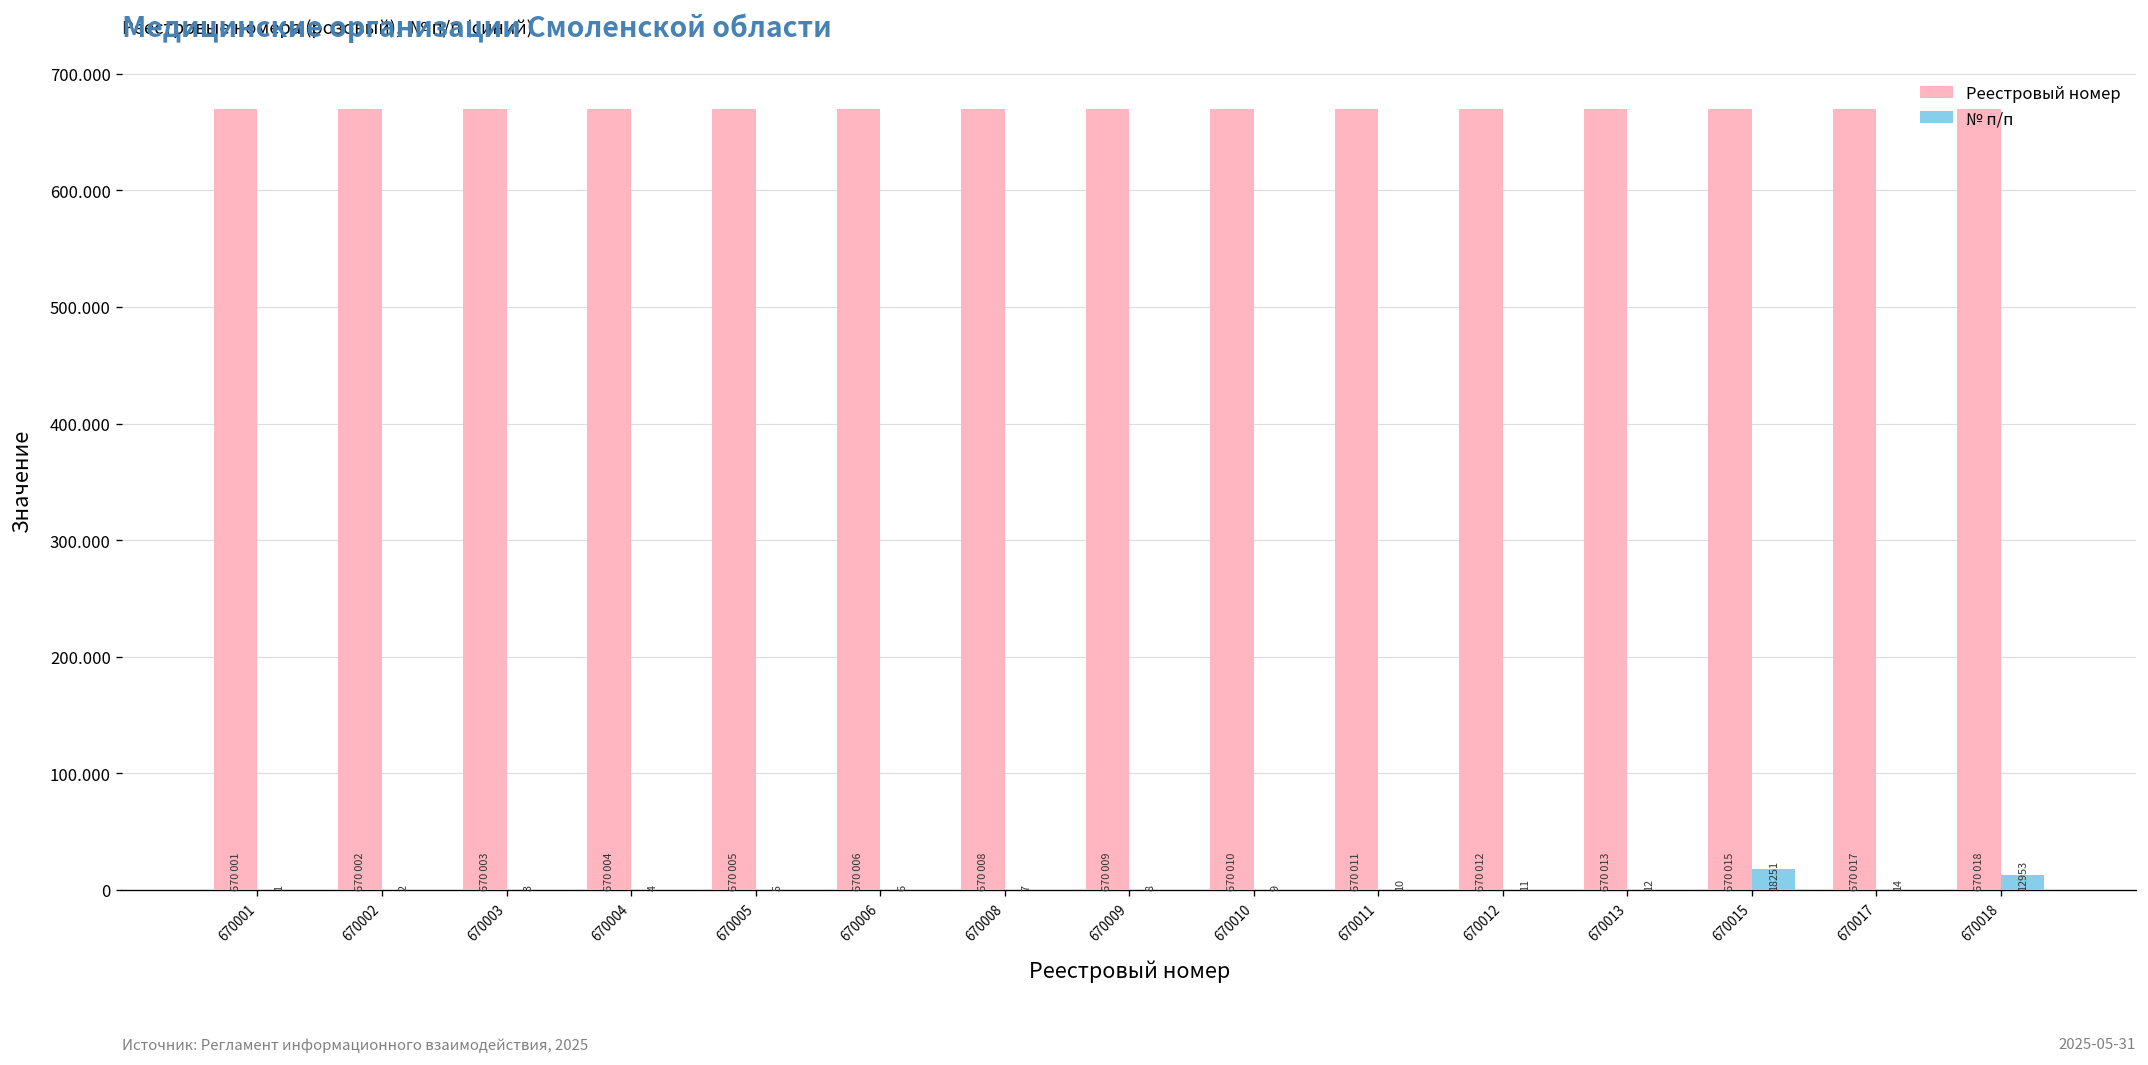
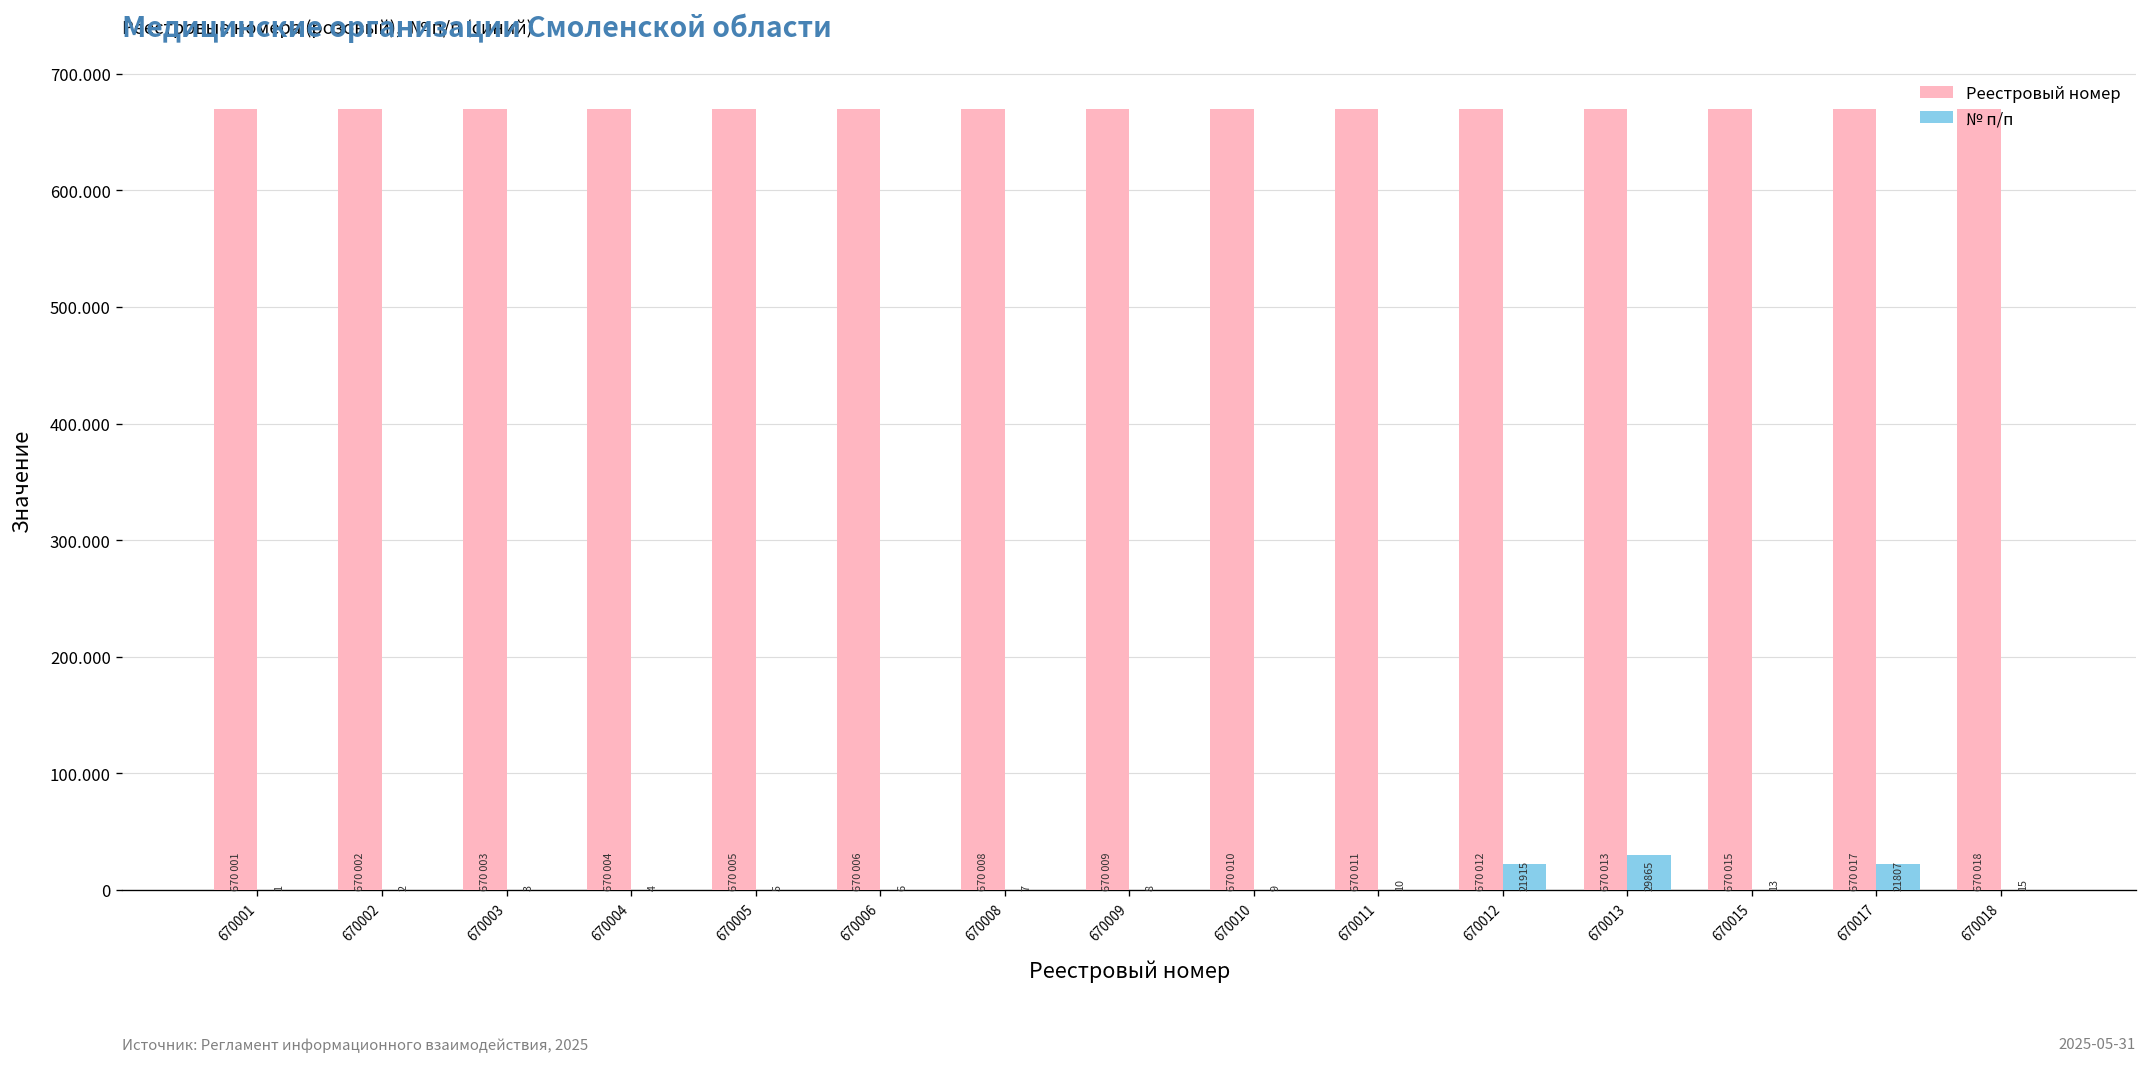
№ п/п, 670012: 11 -> 21915
№ п/п, 670013: 12 -> 29865
№ п/п, 670015: 18251 -> 13
№ п/п, 670017: 14 -> 21807
№ п/п, 670018: 12953 -> 15
